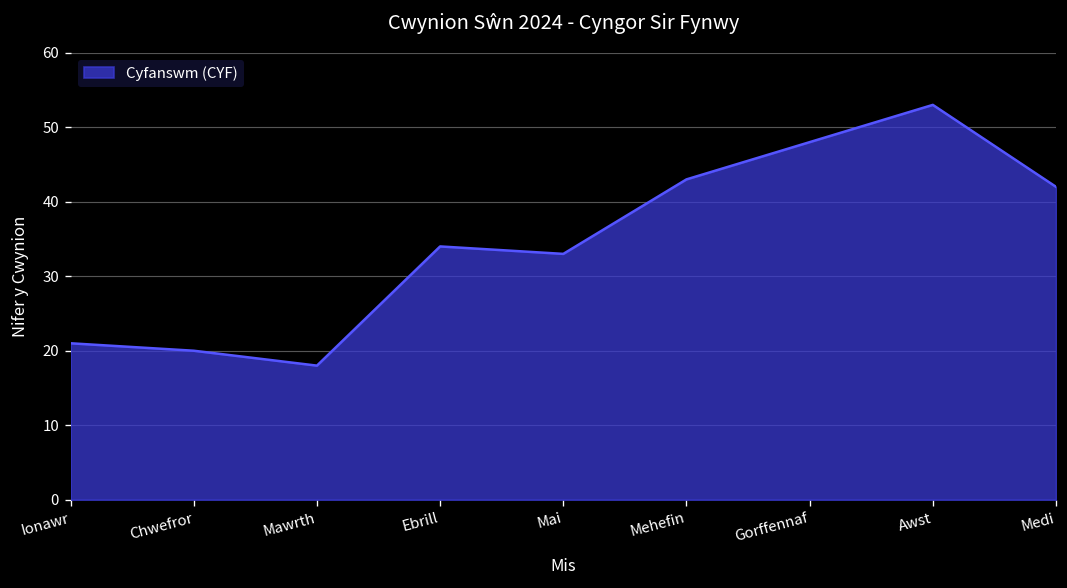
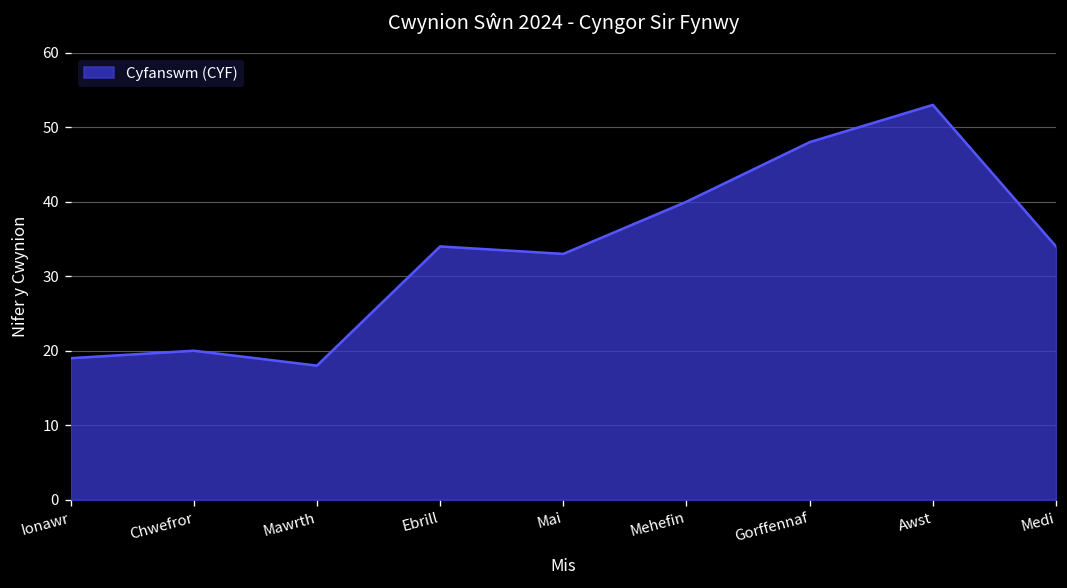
Ionawr: 21 -> 19
Mehefin: 43 -> 40
Medi: 42 -> 34
